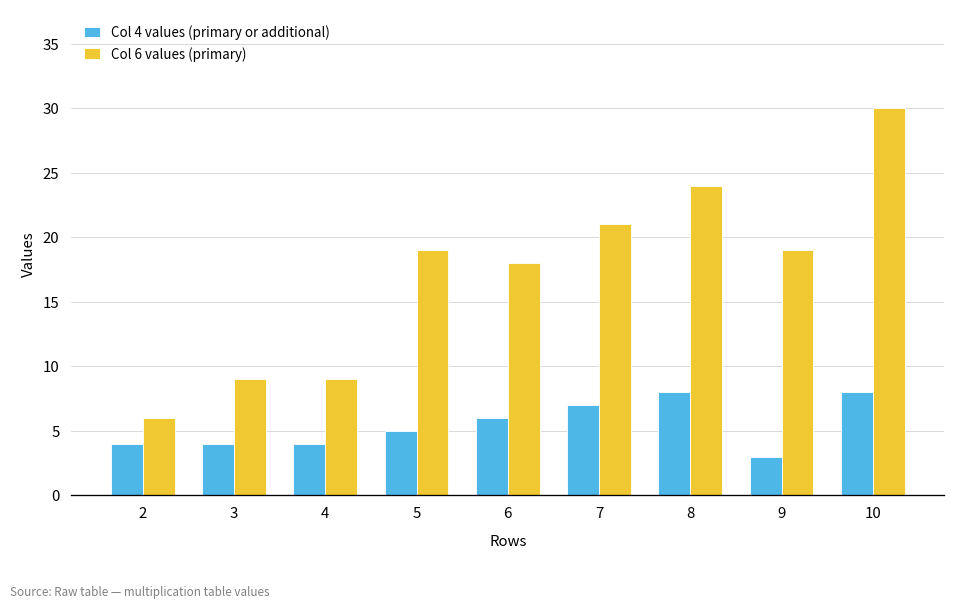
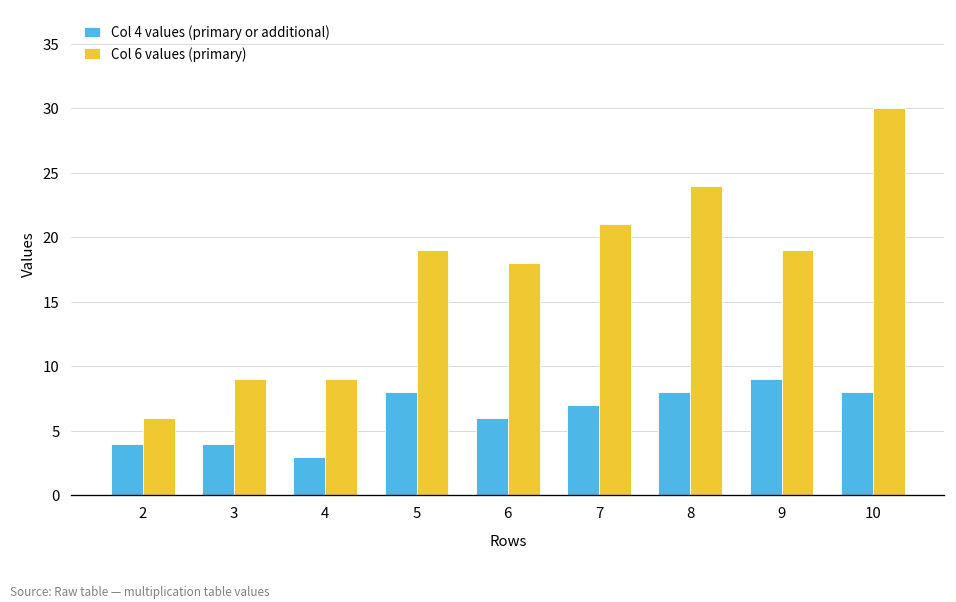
Col 4 values (primary or additional), 4: 4 -> 3
Col 4 values (primary or additional), 5: 5 -> 8
Col 4 values (primary or additional), 9: 3 -> 9
